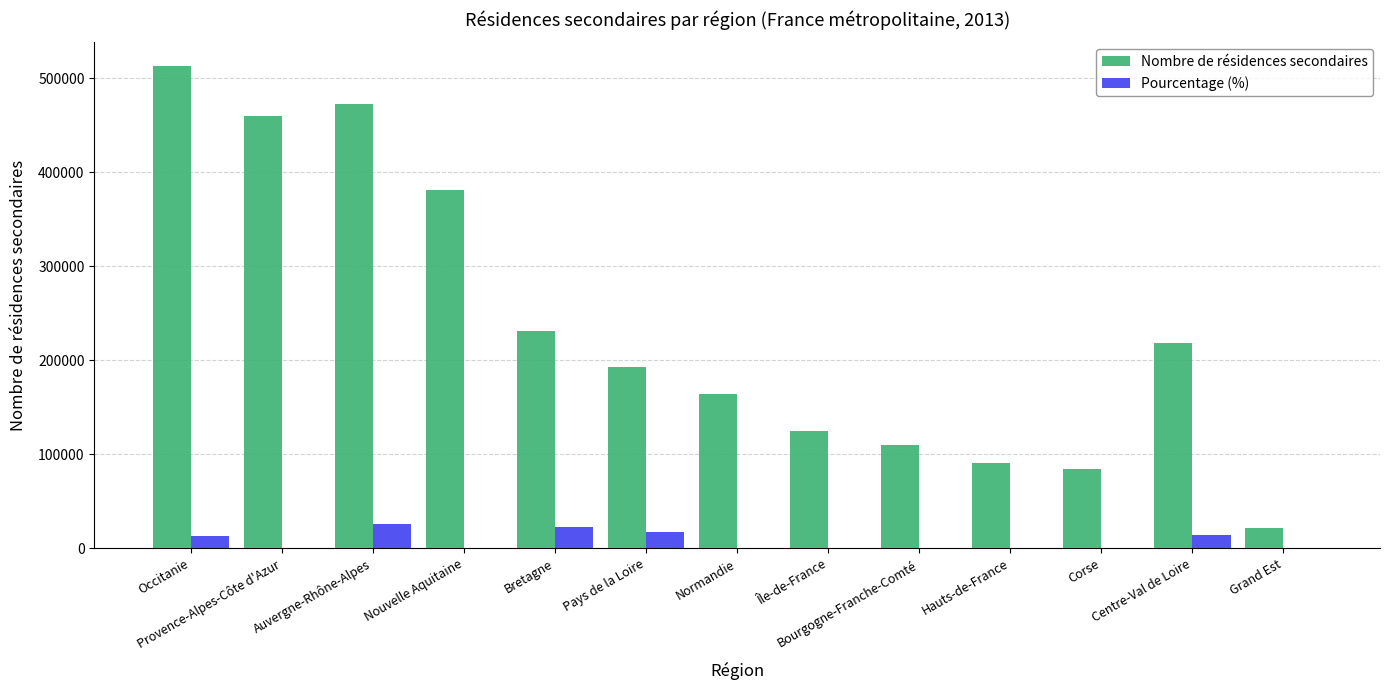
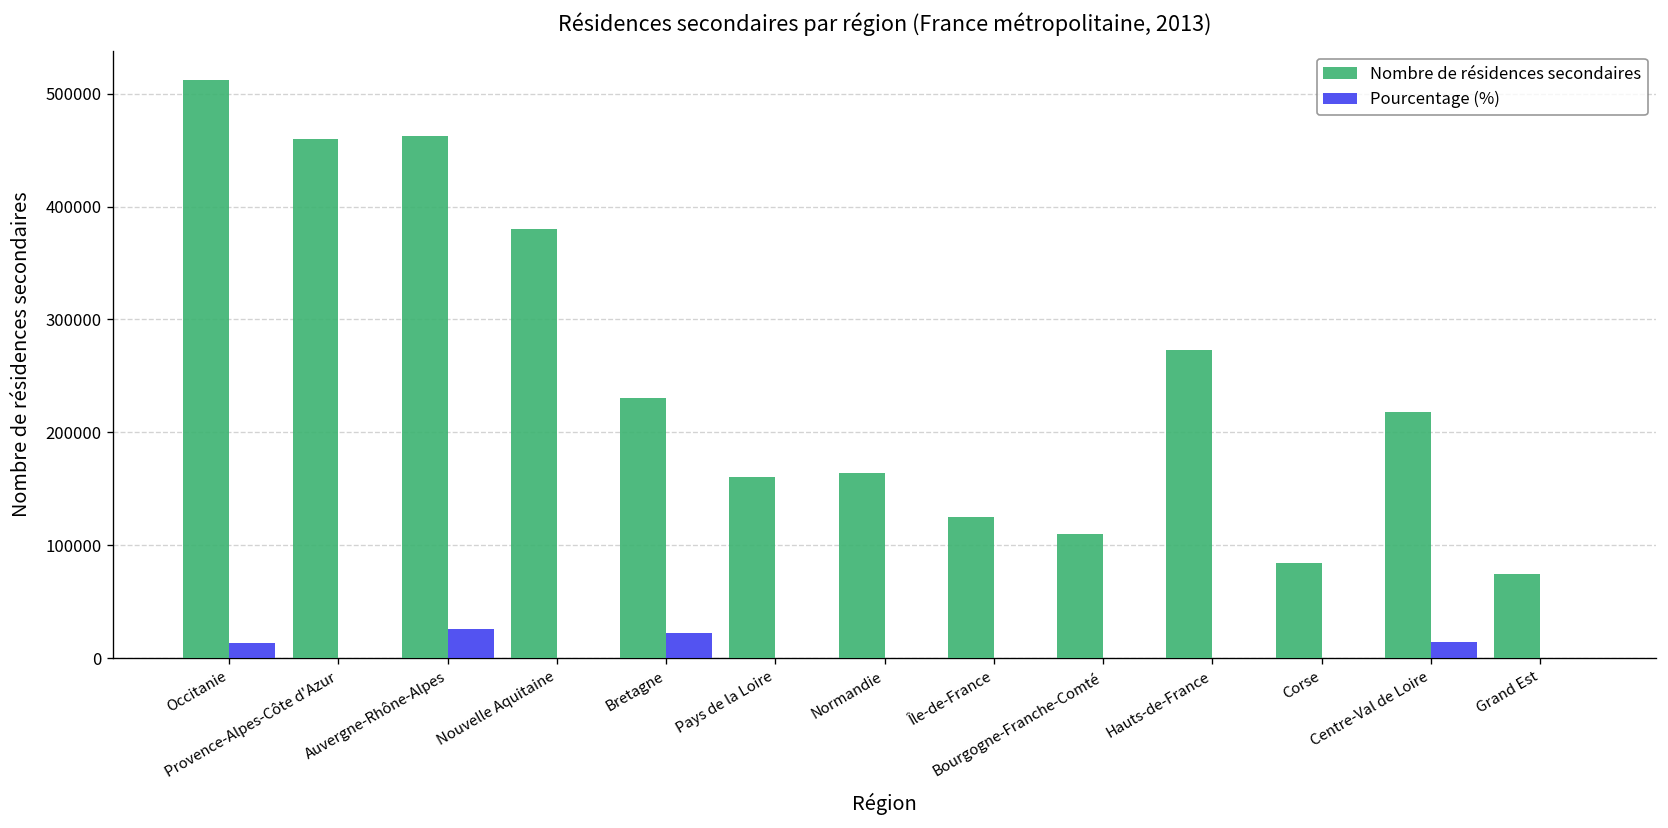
Nombre de résidences secondaires, Auvergne-Rhône-Alpes: 470000 -> 460000
Nombre de résidences secondaires, Pays de la Loire: 190000 -> 160000
Pourcentage (%), Pays de la Loire: 20000 -> 0
Nombre de résidences secondaires, Hauts-de-France: 90000 -> 270000
Nombre de résidences secondaires, Grand Est: 20000 -> 70000
